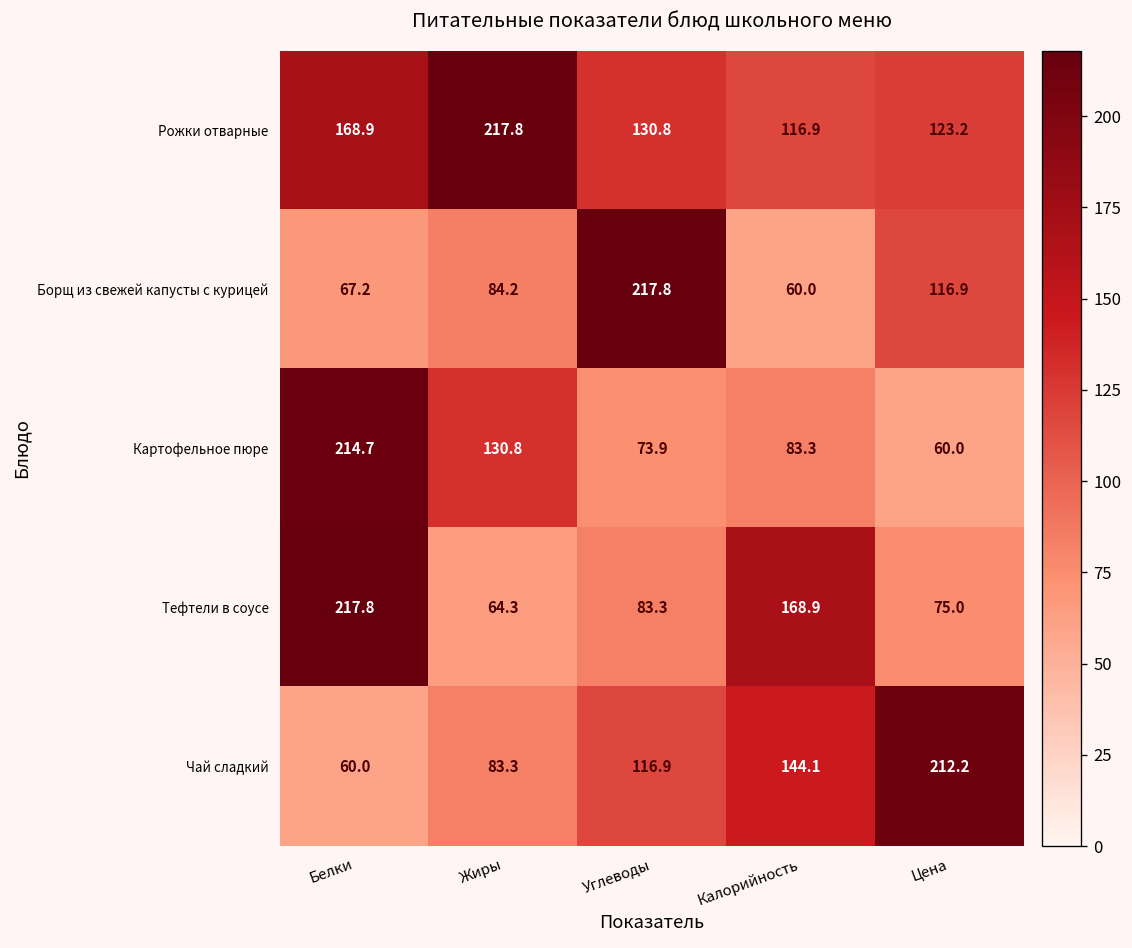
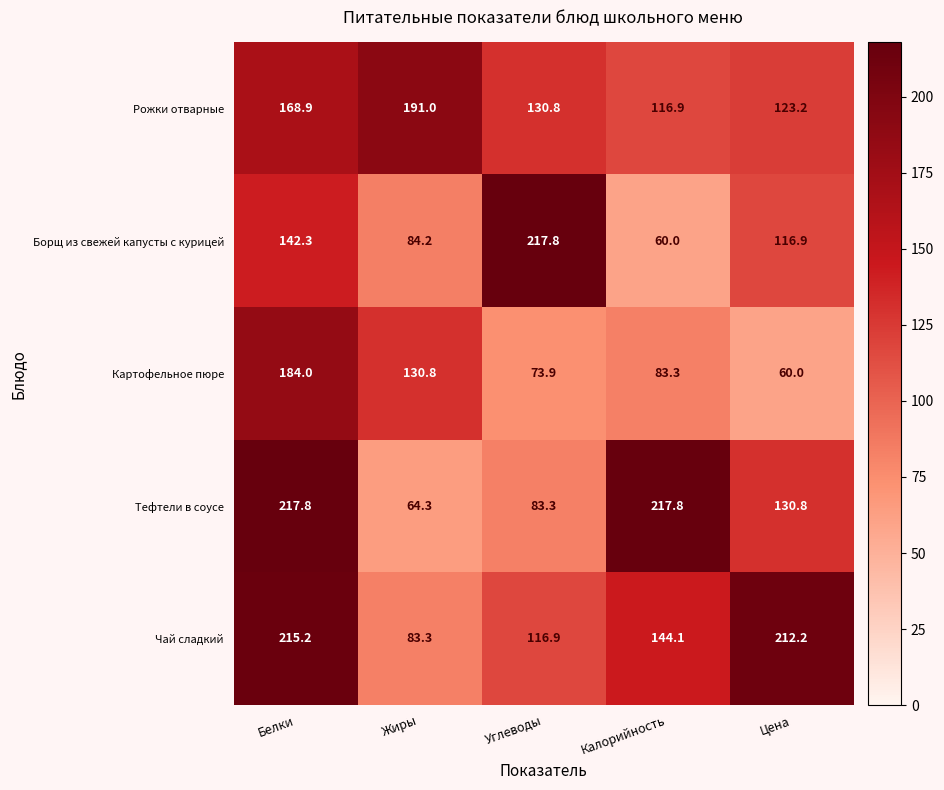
Рожки отварные, Жиры: 217.8 -> 191.0
Борщ из свежей капусты с курицей, Белки: 67.2 -> 142.3
Картофельное пюре, Белки: 214.7 -> 184.0
Тефтели в соусе, Калорийность: 168.9 -> 217.8
Тефтели в соусе, Цена: 75.0 -> 130.8
Чай сладкий, Белки: 60.0 -> 215.2
